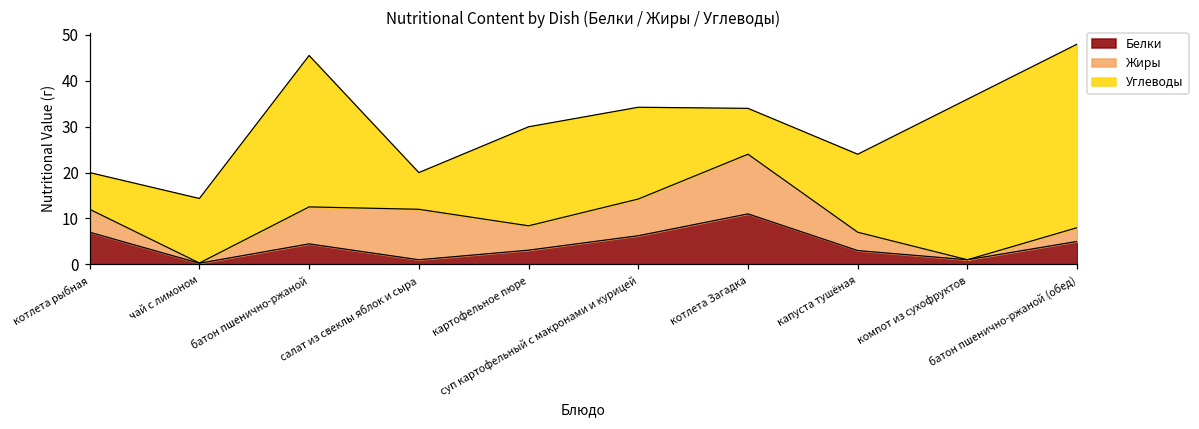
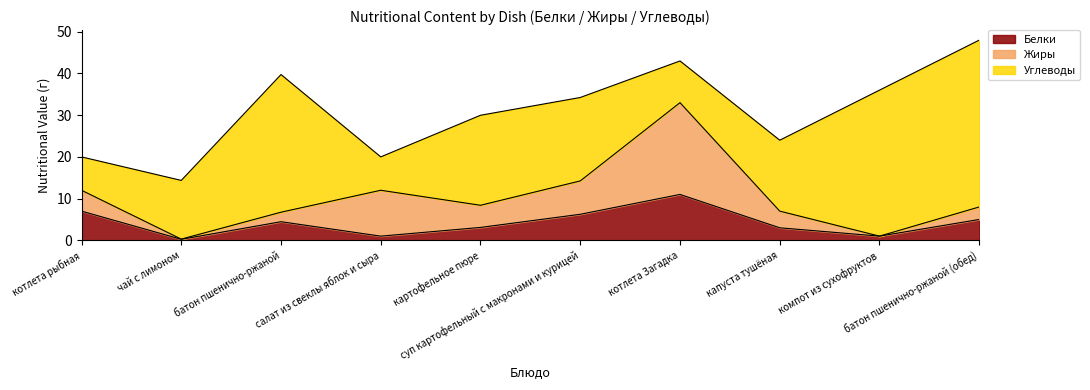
Жиры, батон пшенично-ржаной: 8 -> 2
Жиры, котлета Загадка: 13 -> 22
